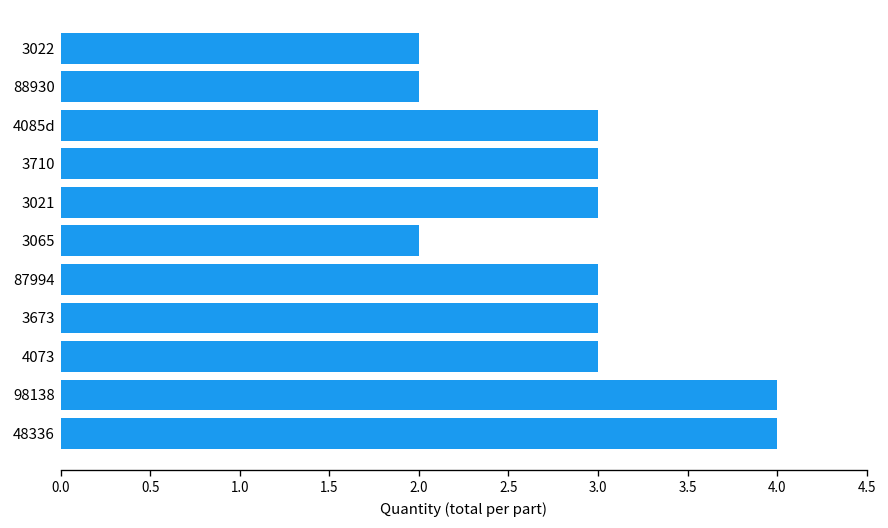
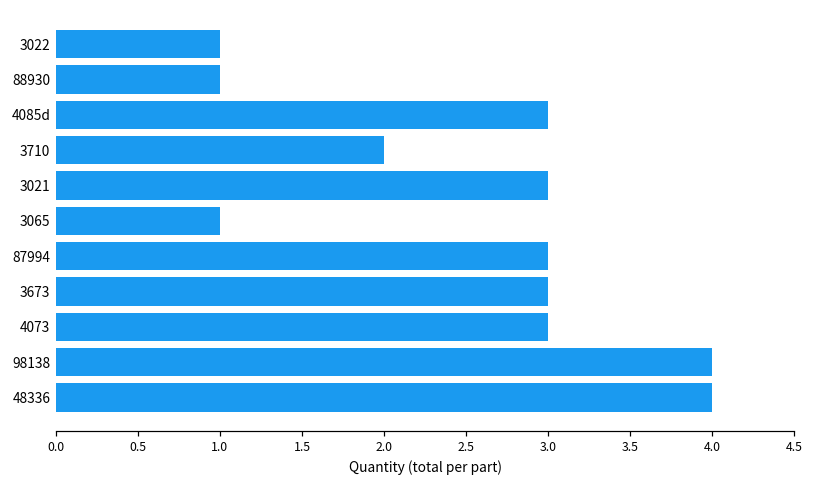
3022: 2 -> 1
88930: 2 -> 1
3710: 3 -> 2
3065: 2 -> 1
